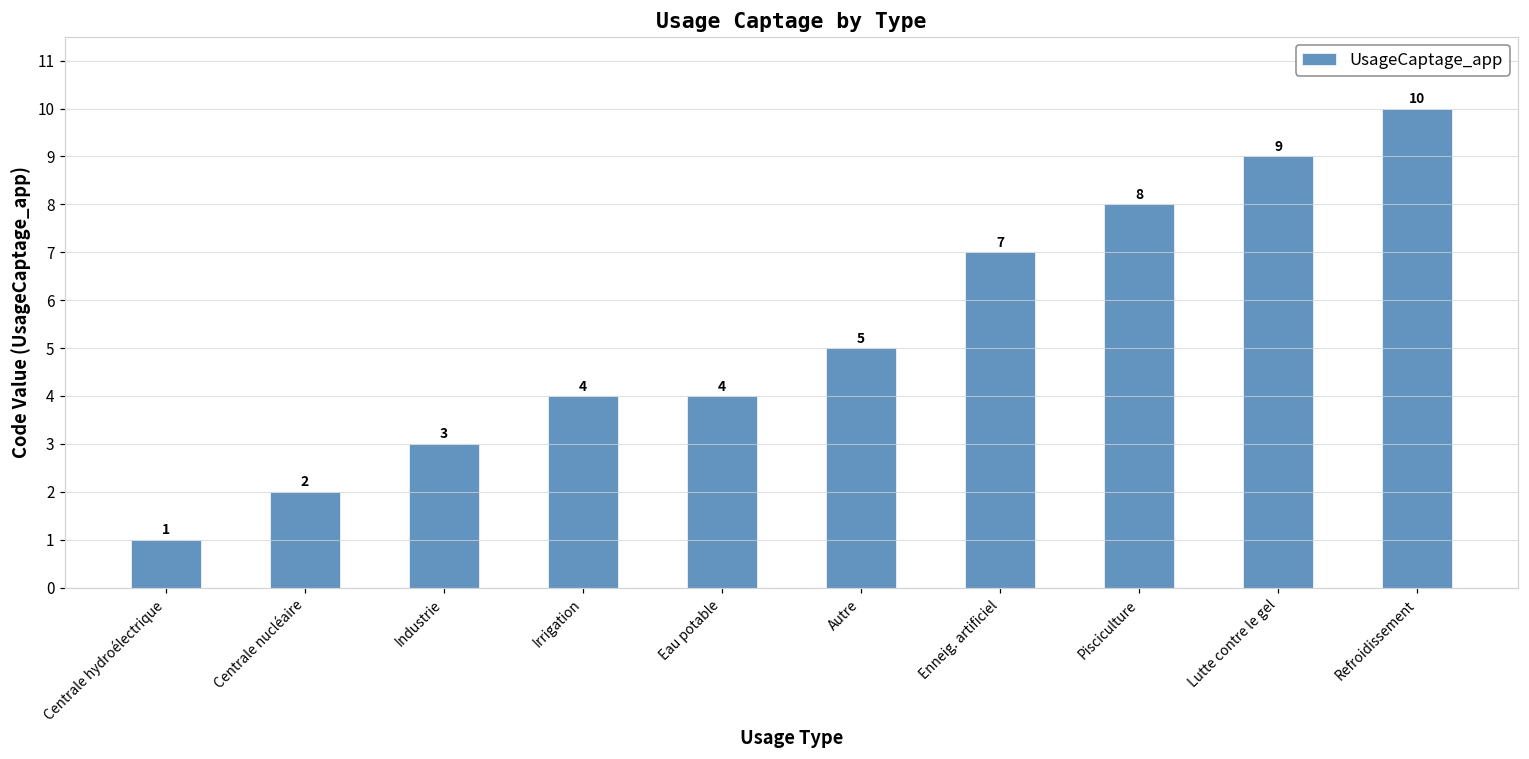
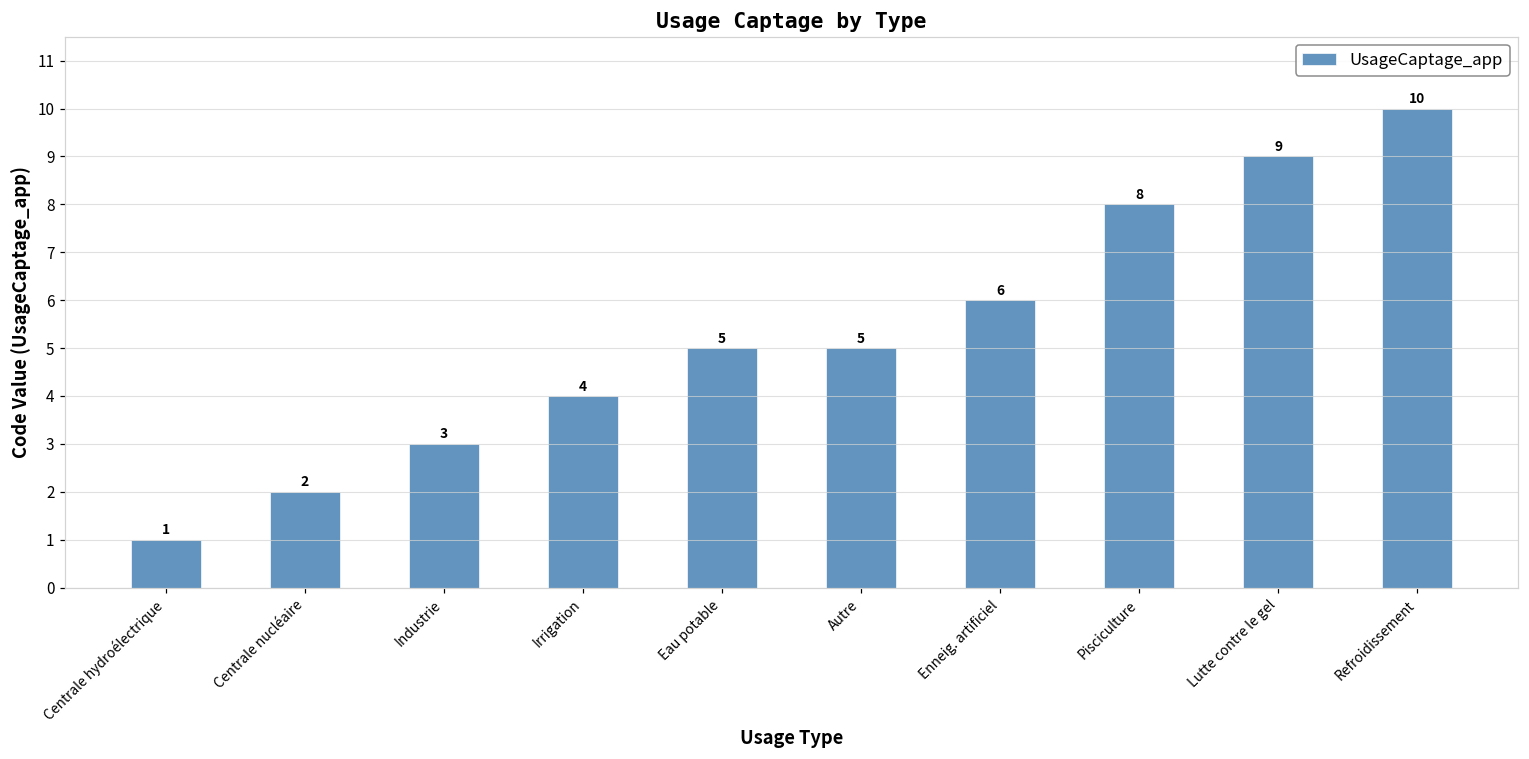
Eau potable: 4 -> 5
Enneig. artificiel: 7 -> 6
